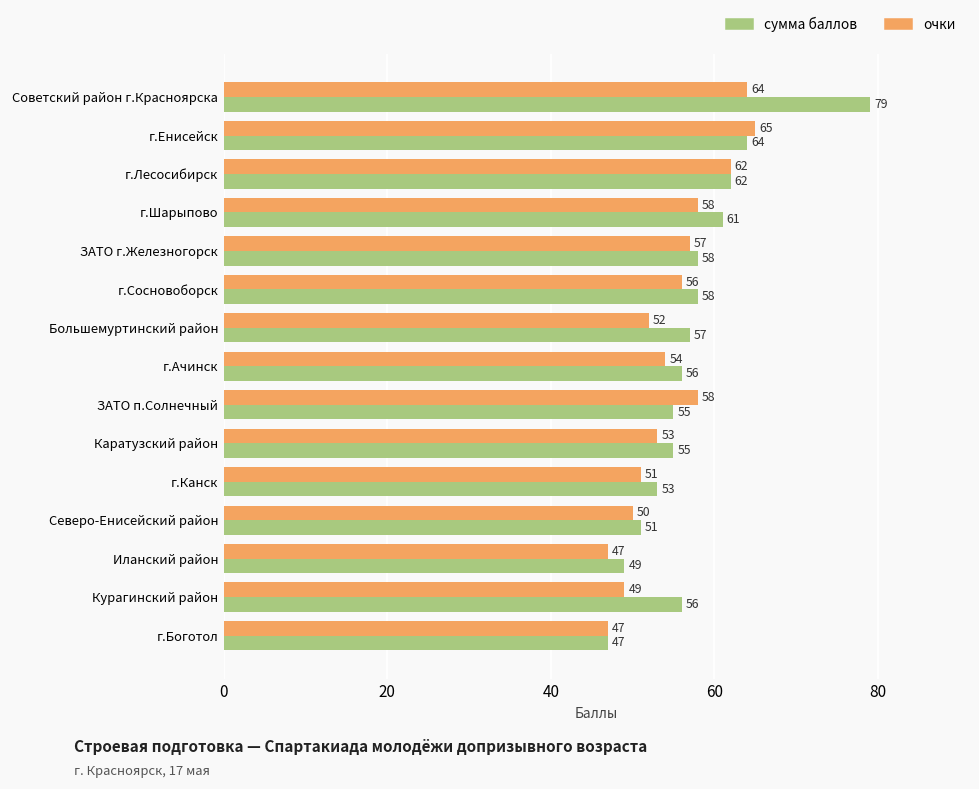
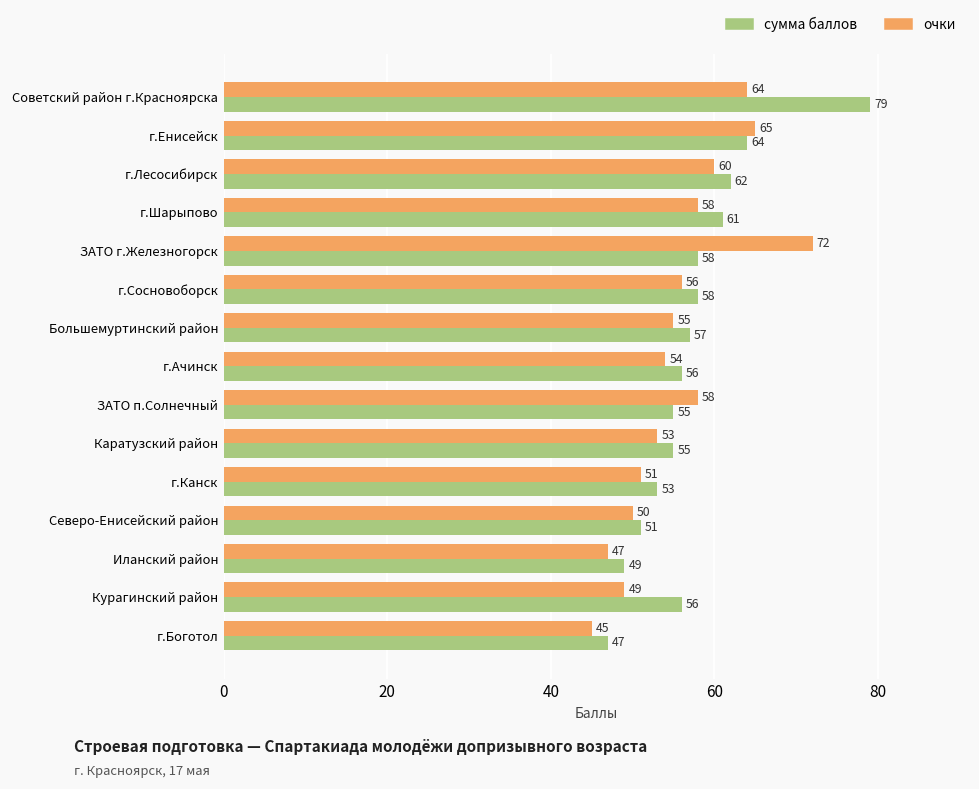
очки, г.Лесосибирск: 62 -> 60
очки, ЗАТО г.Железногорск: 57 -> 72
очки, Большемуртинский район: 52 -> 55
очки, г.Боготол: 47 -> 45
